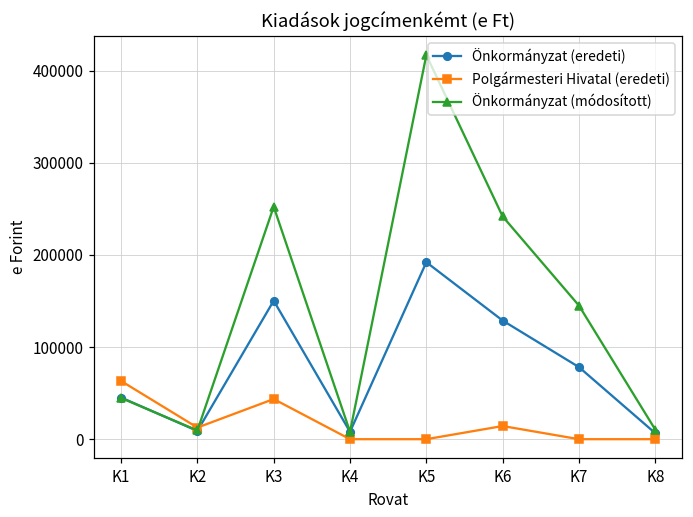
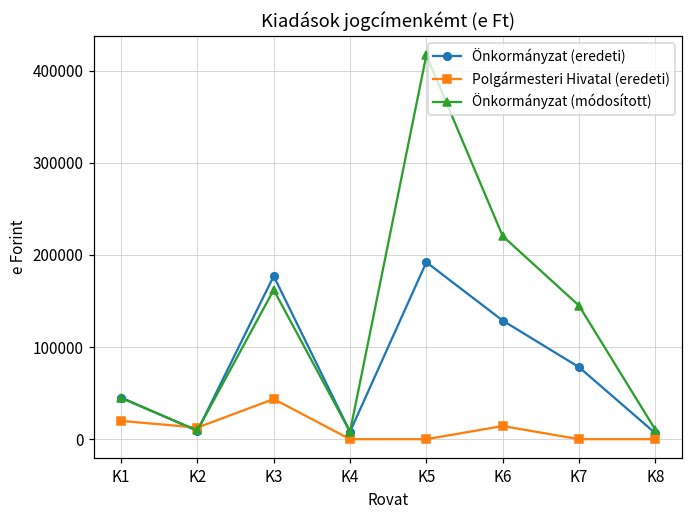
Polgármesteri Hivatal (eredeti), K1: 60000 -> 20000
Önkormányzat (eredeti), K3: 150000 -> 180000
Önkormányzat (módosított), K3: 250000 -> 160000
Önkormányzat (módosított), K6: 240000 -> 220000
